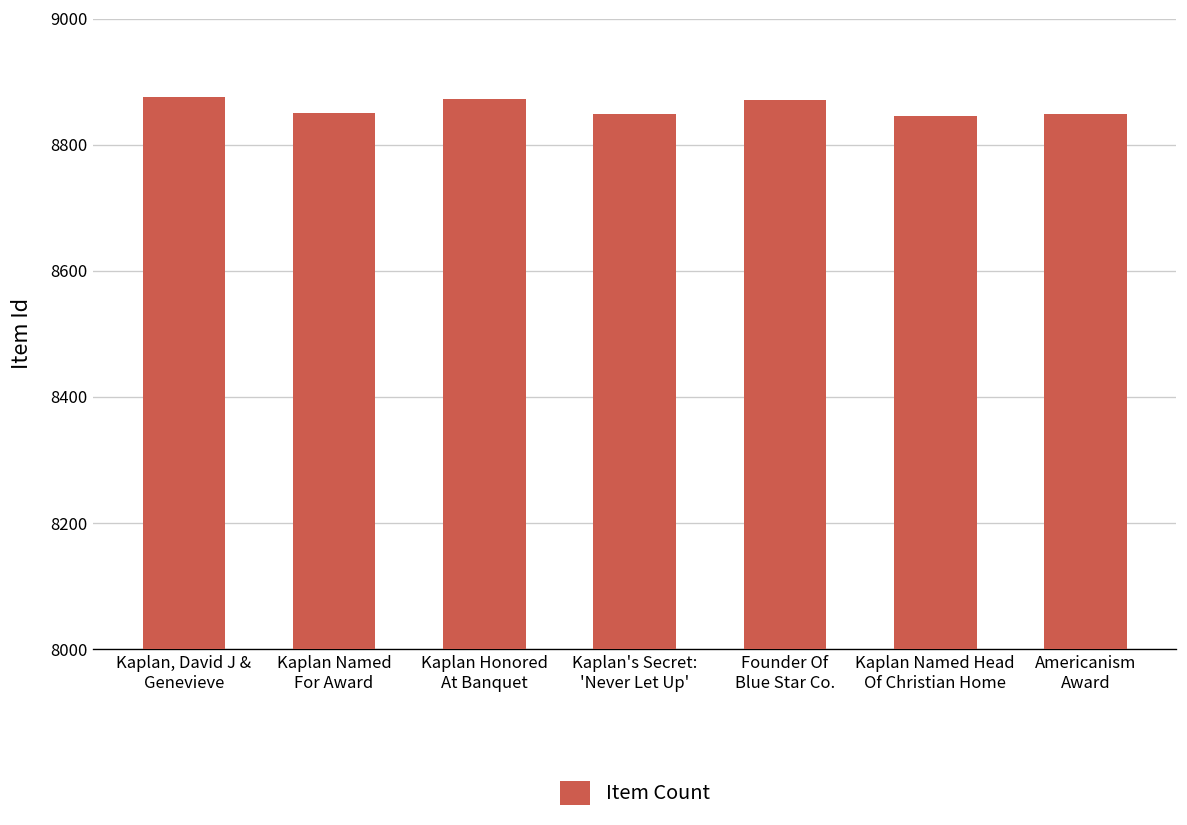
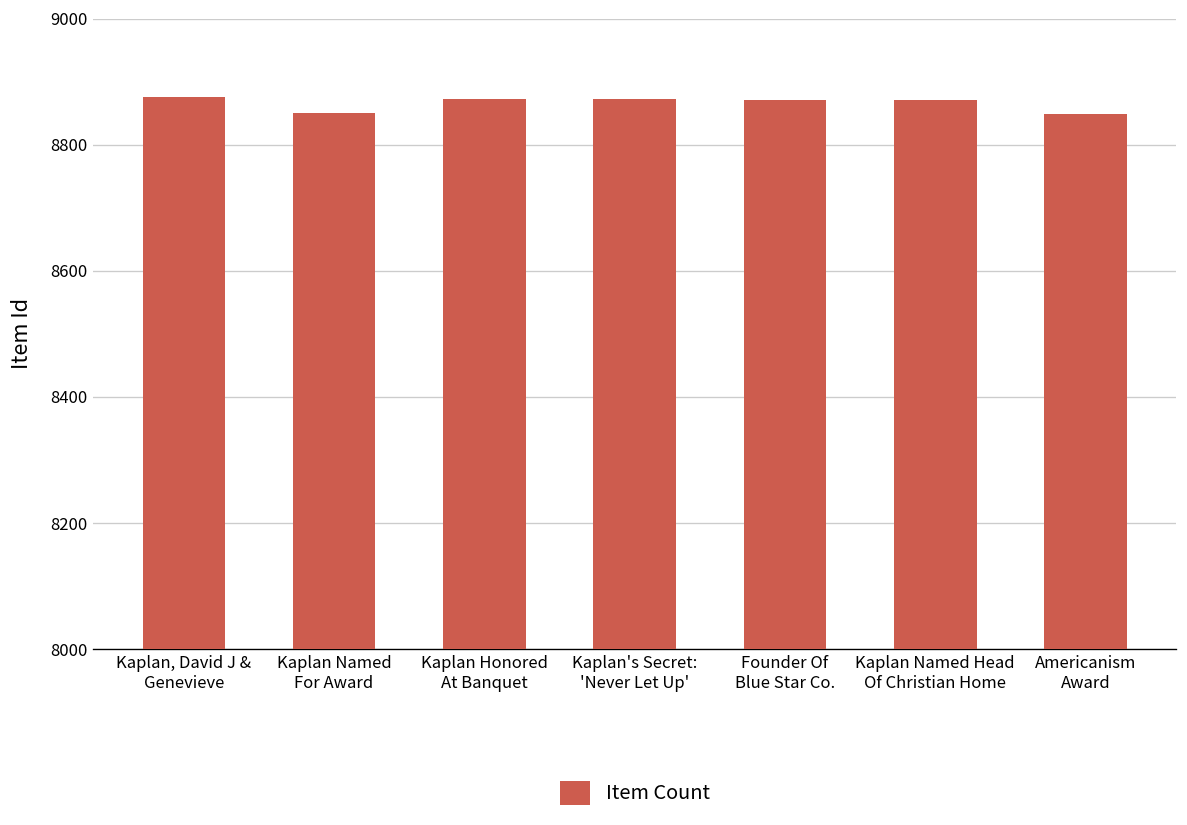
Kaplan's Secret: 'Never Let Up': 8850 -> 8870
Kaplan Named Head Of Christian Home: 8850 -> 8870
